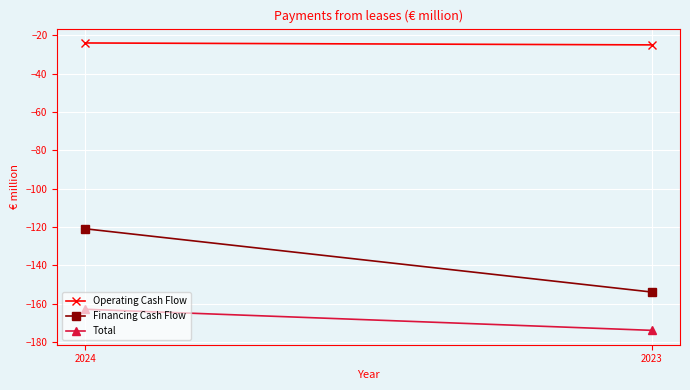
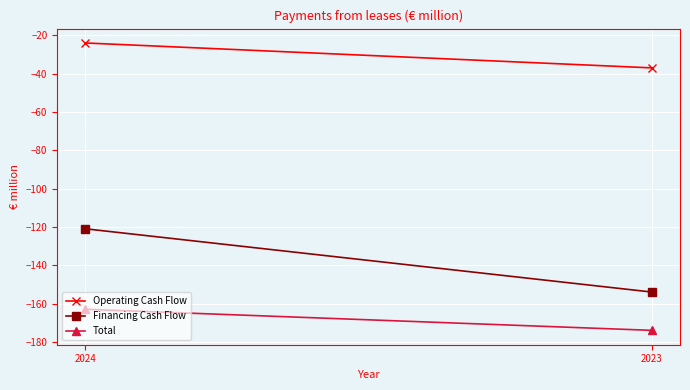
Operating Cash Flow, 2023: -25 -> -37
